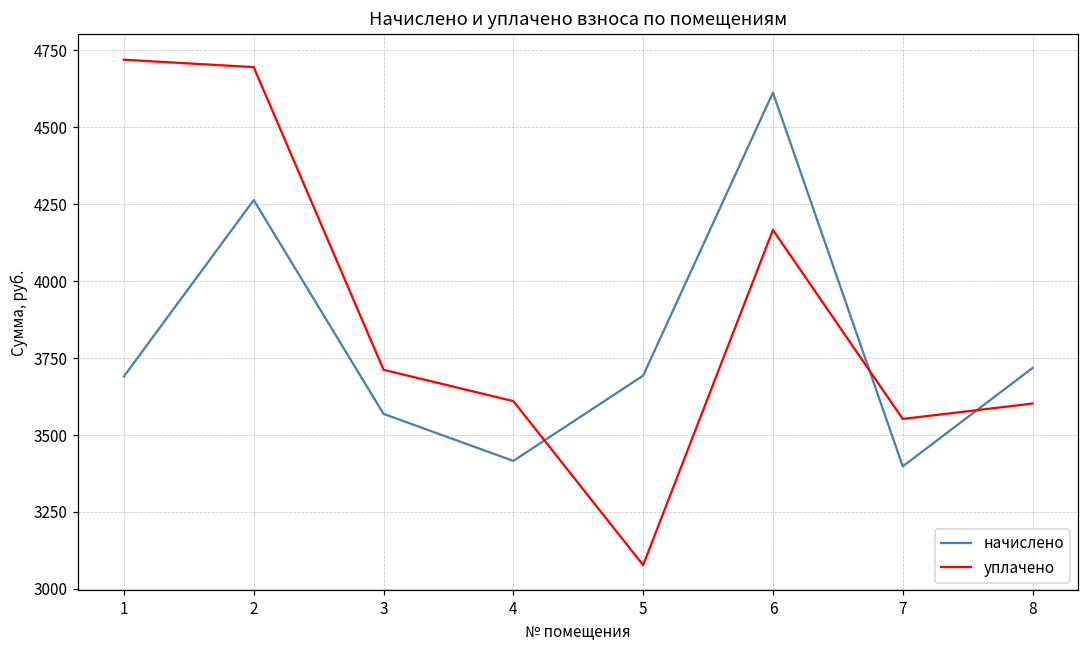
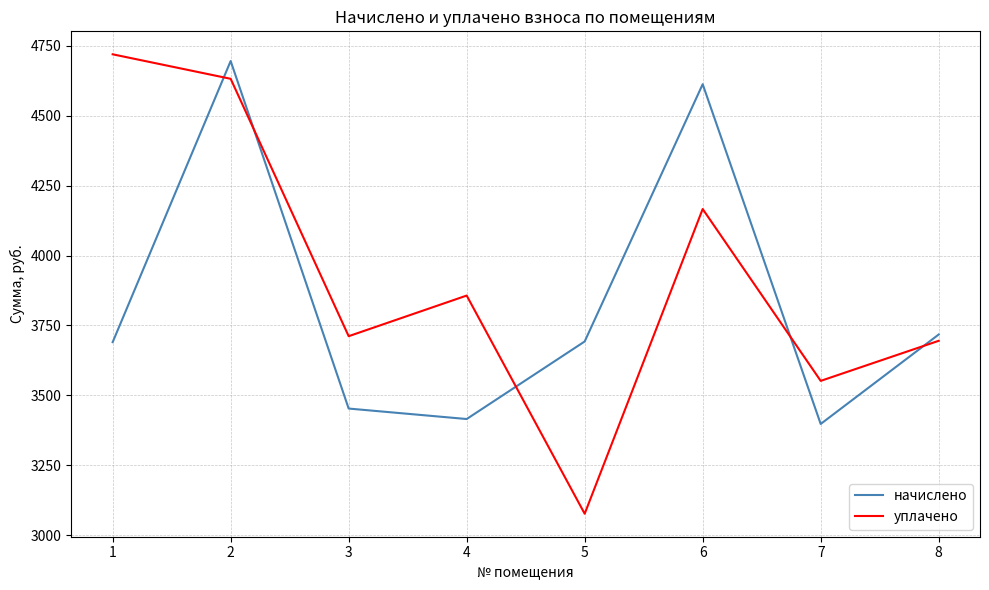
начислено, 2: 4260 -> 4690
уплачено, 2: 4690 -> 4630
начислено, 3: 3570 -> 3450
уплачено, 4: 3610 -> 3860
уплачено, 8: 3600 -> 3700
